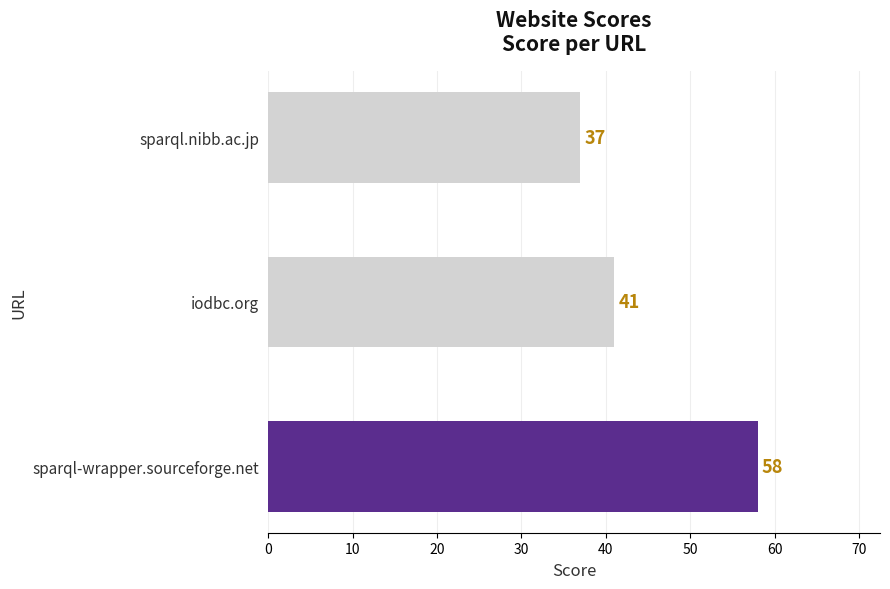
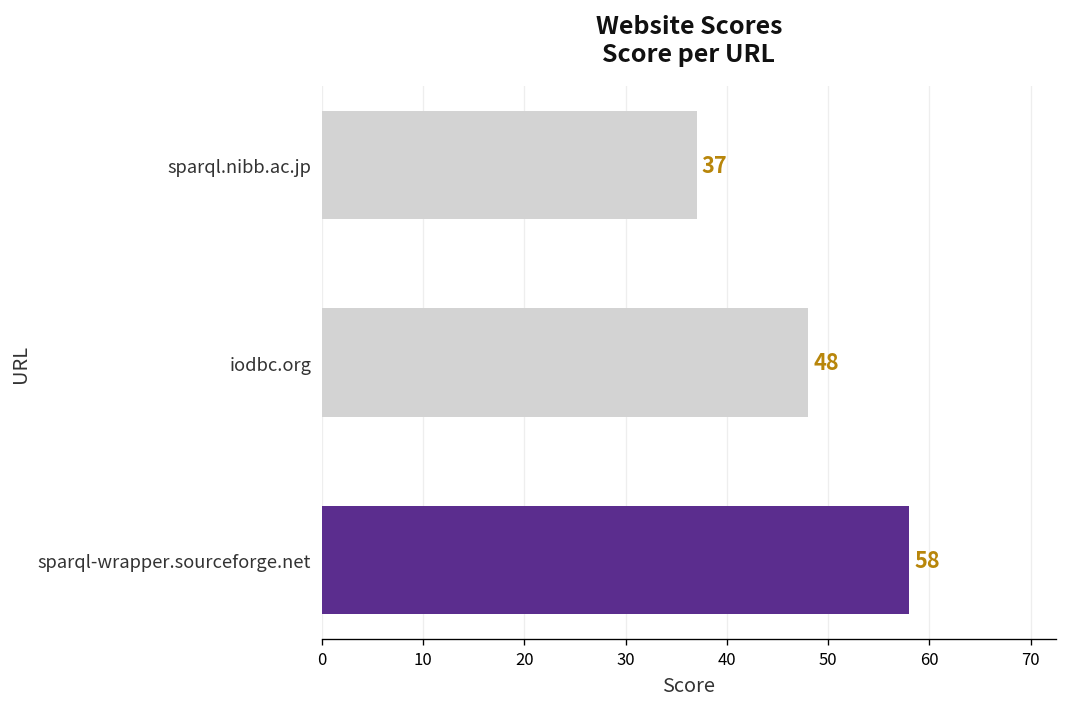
iodbc.org: 41 -> 48
